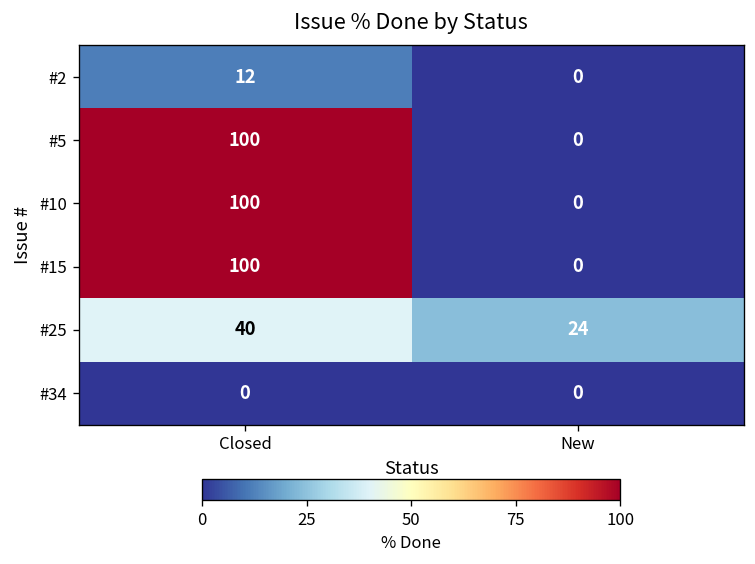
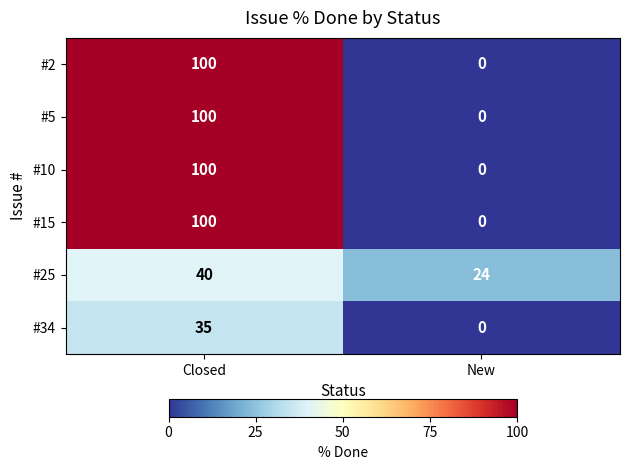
#2, Closed: 12 -> 100
#34, Closed: 0 -> 35
